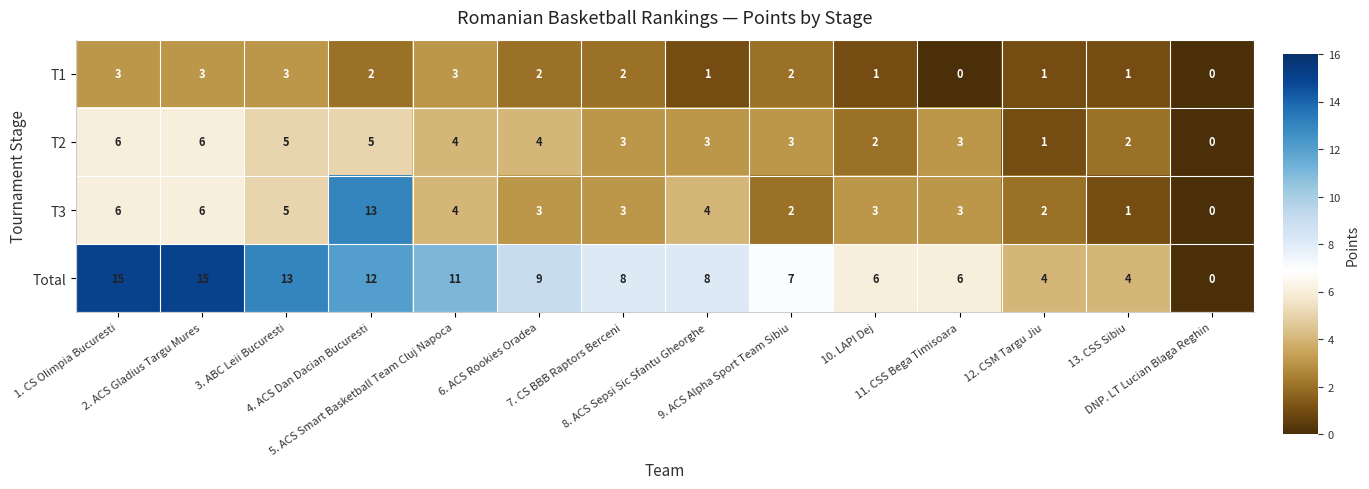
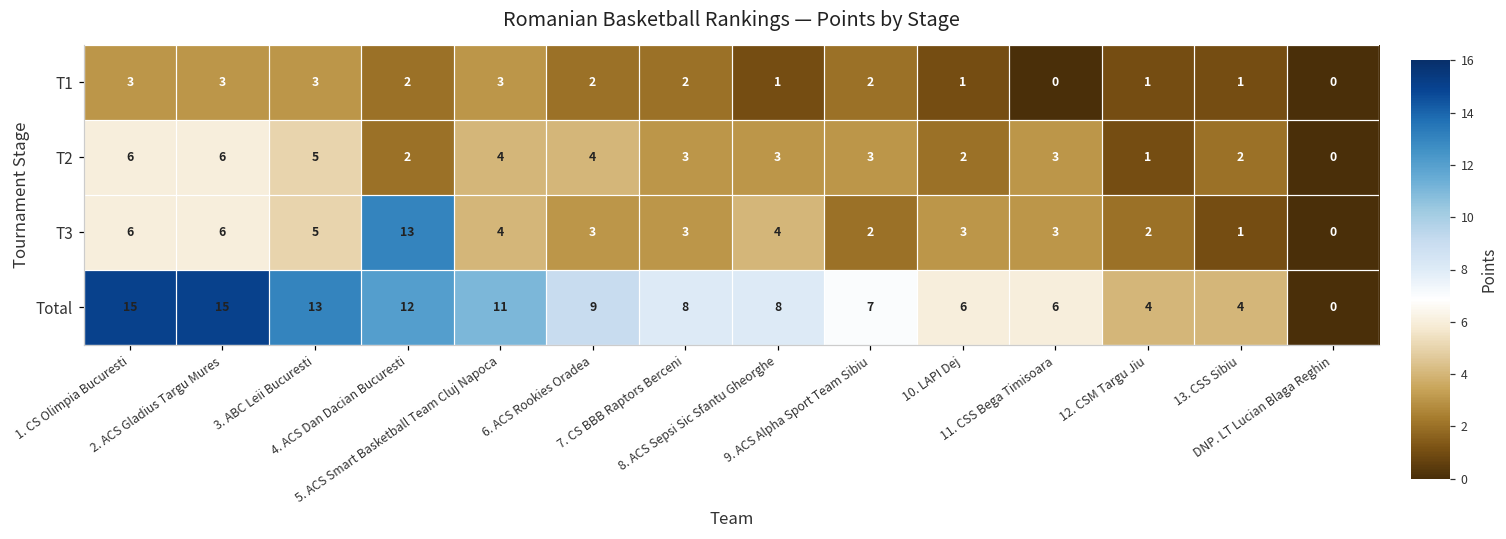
T2, 4. ACS Dan Dacian Bucuresti: 5 -> 2
